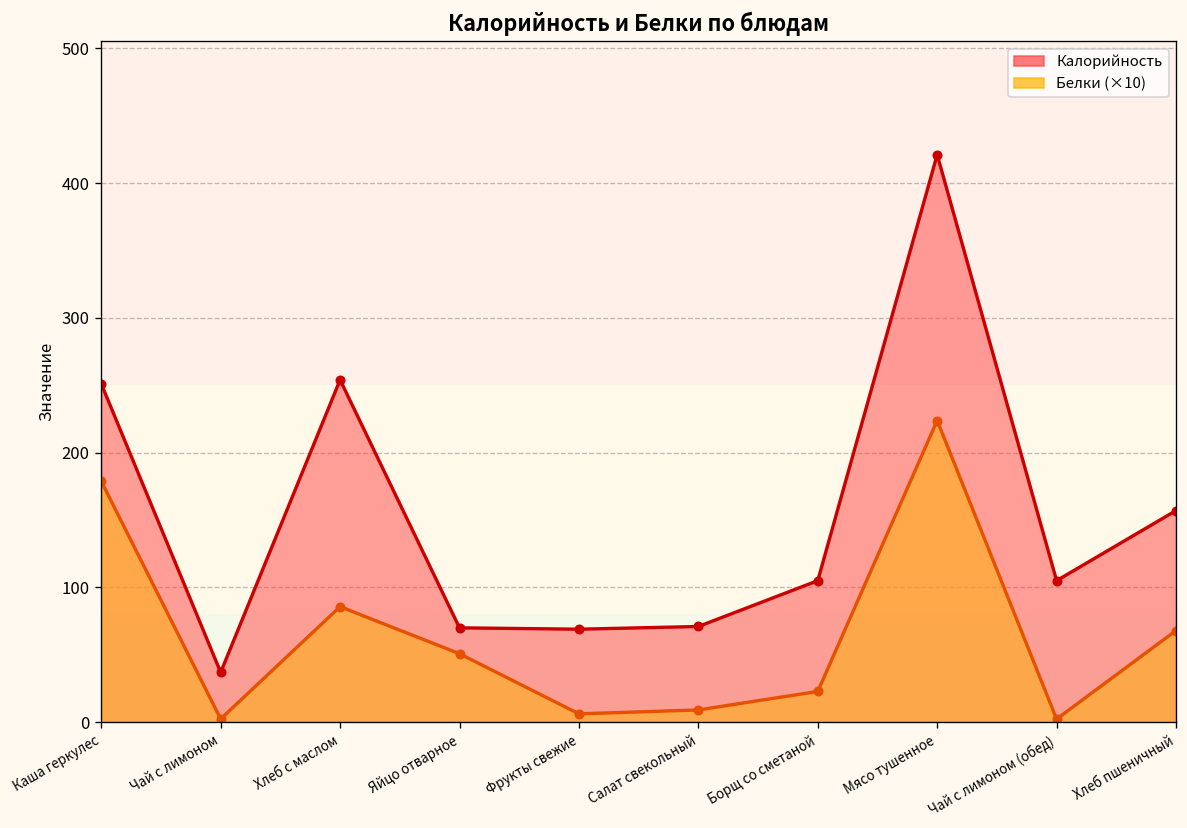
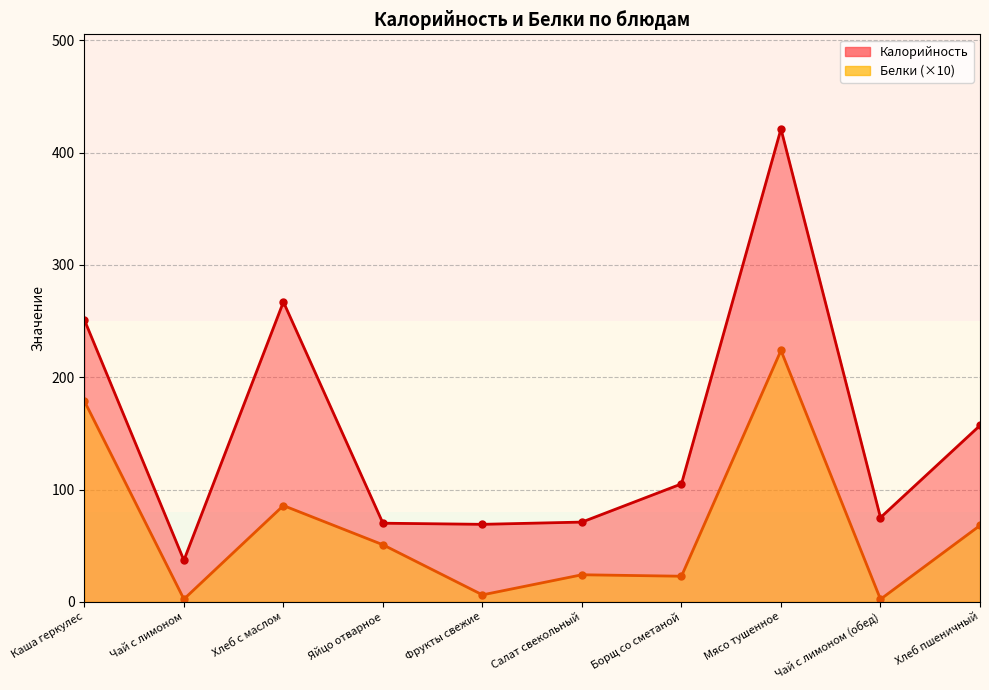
Калорийность, Хлеб с маслом: 254 -> 267
Белки (×10), Салат свекольный: 9 -> 24
Калорийность, Чай с лимоном (обед): 105 -> 75
